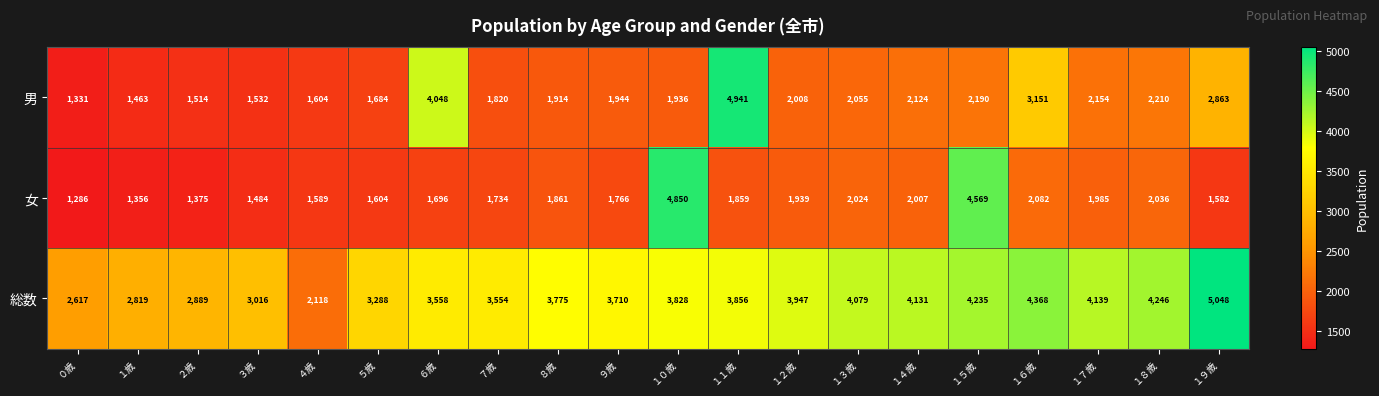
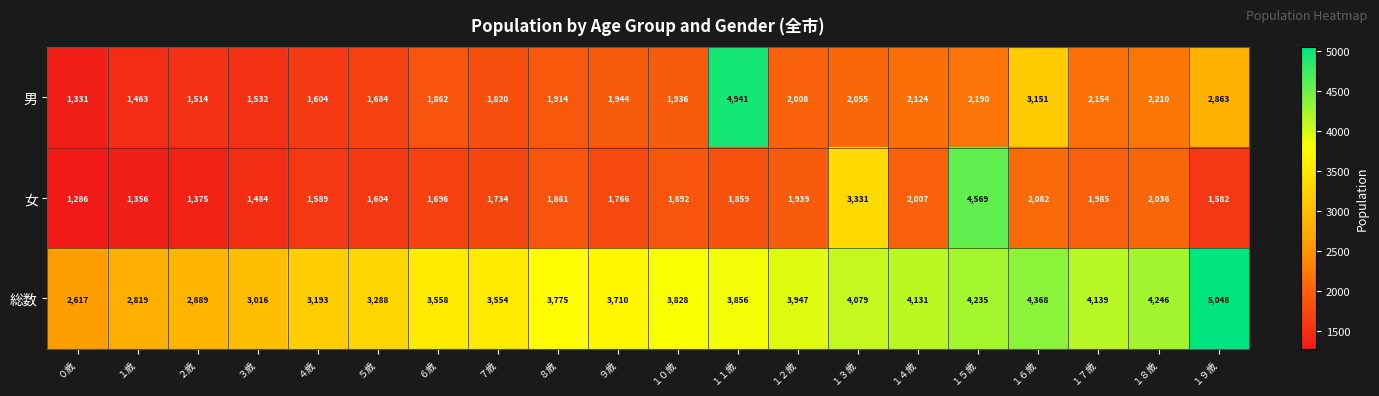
男, ６歳: 4,048 -> 1,862
女, １０歳: 4,850 -> 1,892
女, １３歳: 2,024 -> 3,331
総数, ４歳: 2,118 -> 3,193
